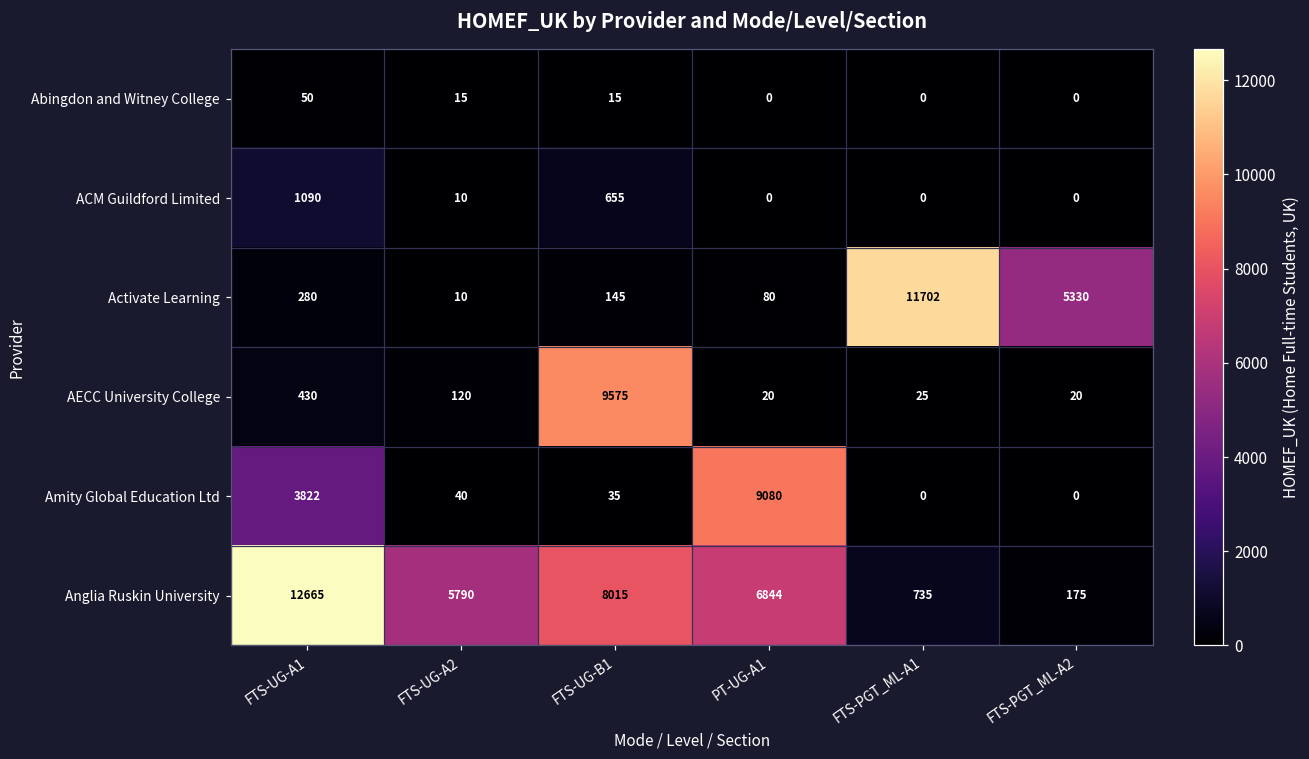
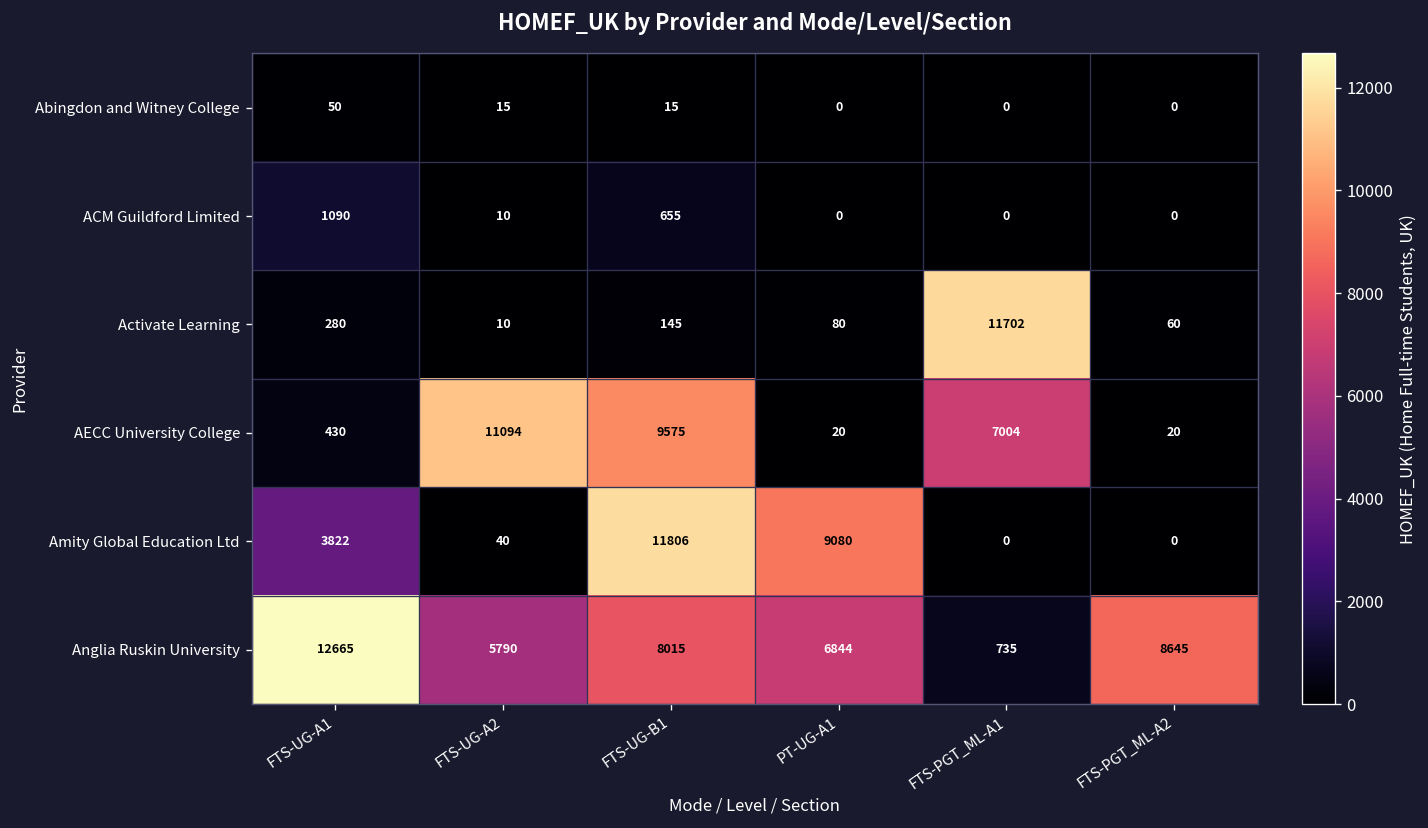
Activate Learning, FTS-PGT_ML-A2: 5330 -> 60
AECC University College, FTS-UG-A2: 120 -> 11094
AECC University College, FTS-PGT_ML-A1: 25 -> 7004
Amity Global Education Ltd, FTS-UG-B1: 35 -> 11806
Anglia Ruskin University, FTS-PGT_ML-A2: 175 -> 8645
